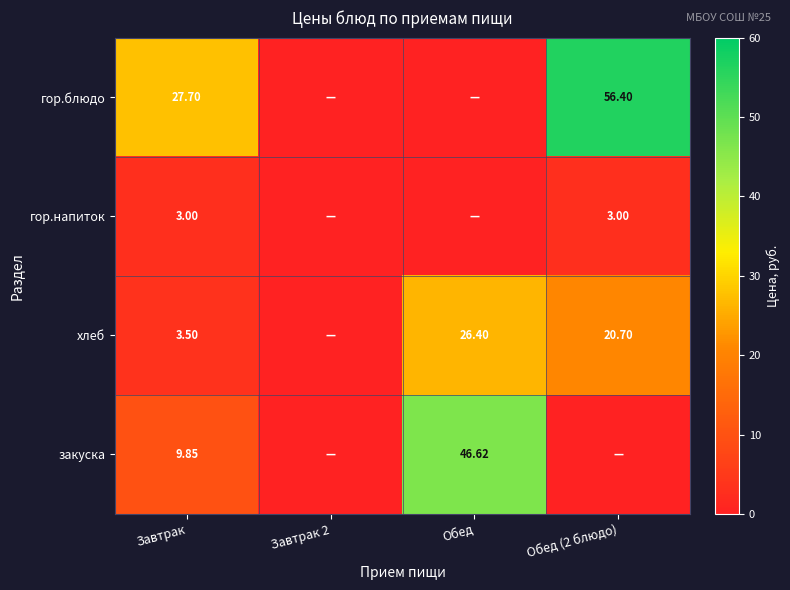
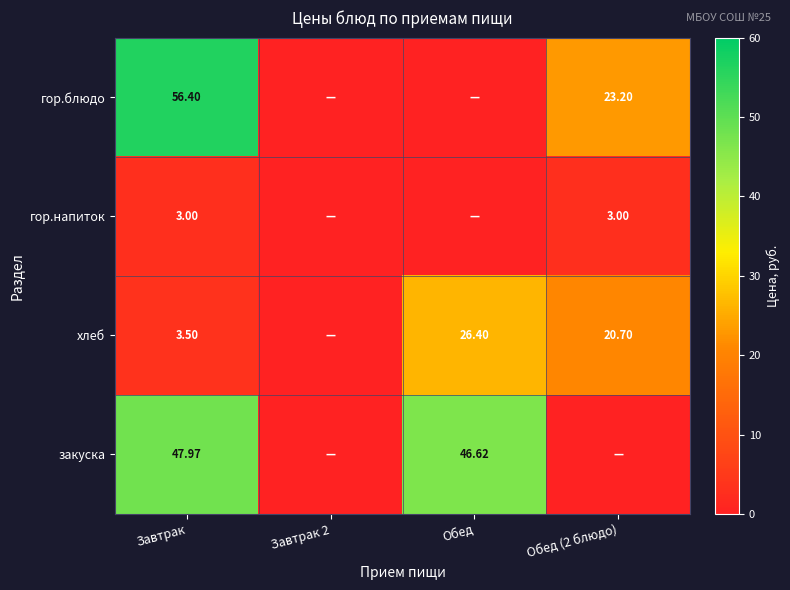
гор.блюдо, Завтрак: 27.70 -> 56.40
гор.блюдо, Обед (2 блюдо): 56.40 -> 23.20
закуска, Завтрак: 9.85 -> 47.97
